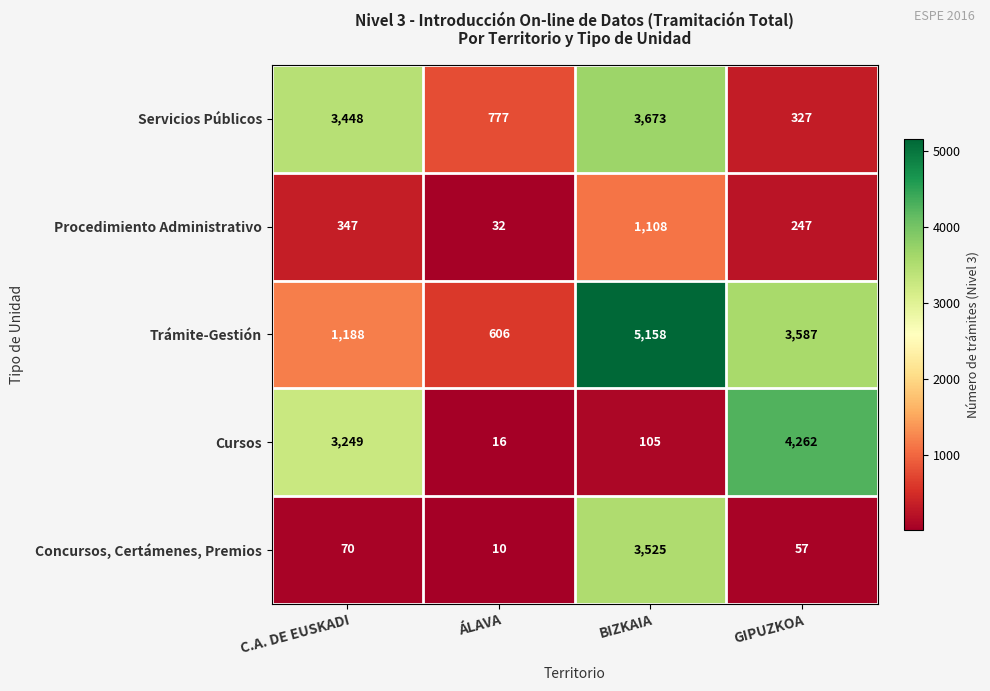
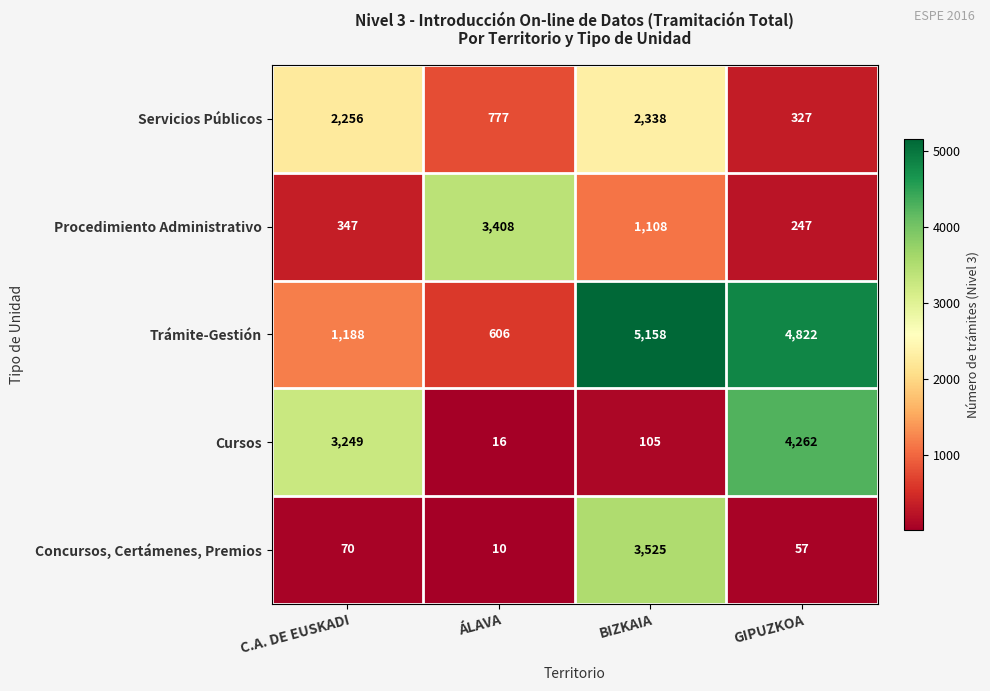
Servicios Públicos, C.A. DE EUSKADI: 3,448 -> 2,256
Servicios Públicos, BIZKAIA: 3,673 -> 2,338
Procedimiento Administrativo, ÁLAVA: 32 -> 3,408
Trámite-Gestión, GIPUZKOA: 3,587 -> 4,822
